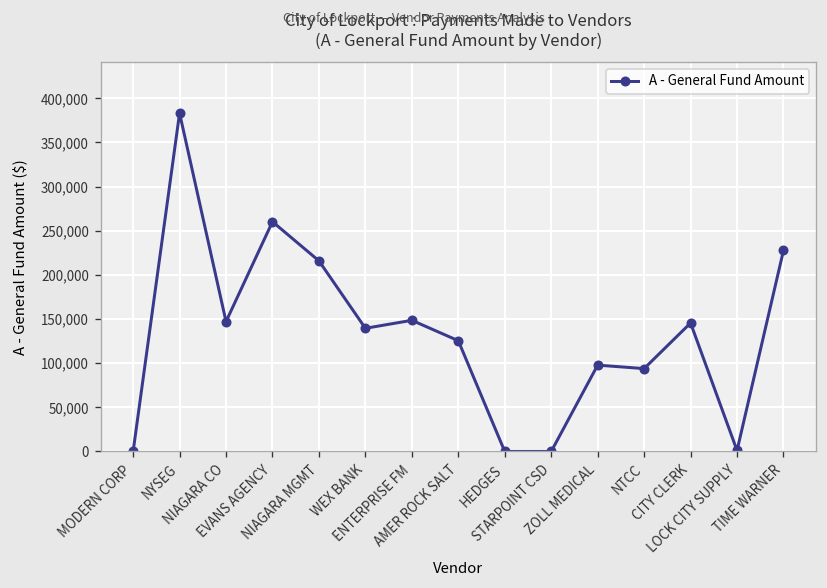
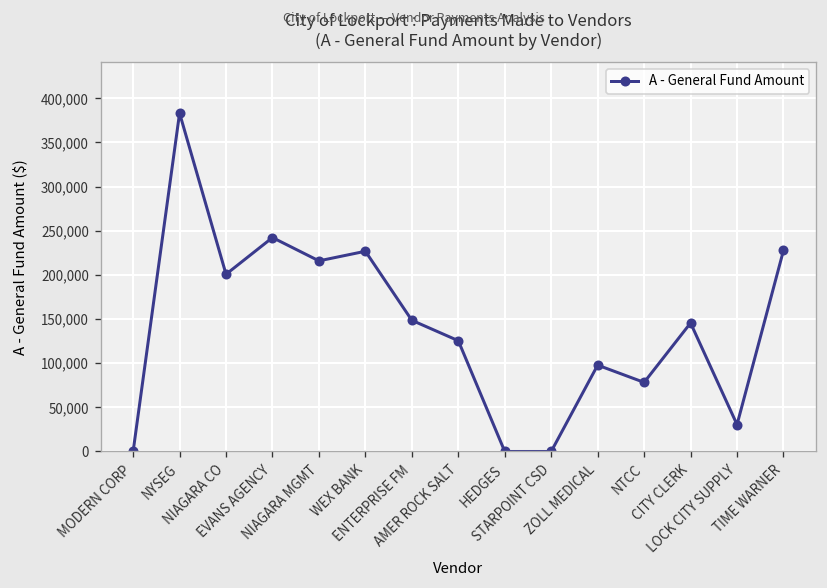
NIAGARA CO: 150,000 -> 200,000
EVANS AGENCY: 260,000 -> 240,000
WEX BANK: 140,000 -> 230,000
NTCC: 90,000 -> 80,000
LOCK CITY SUPPLY: 0 -> 30,000
